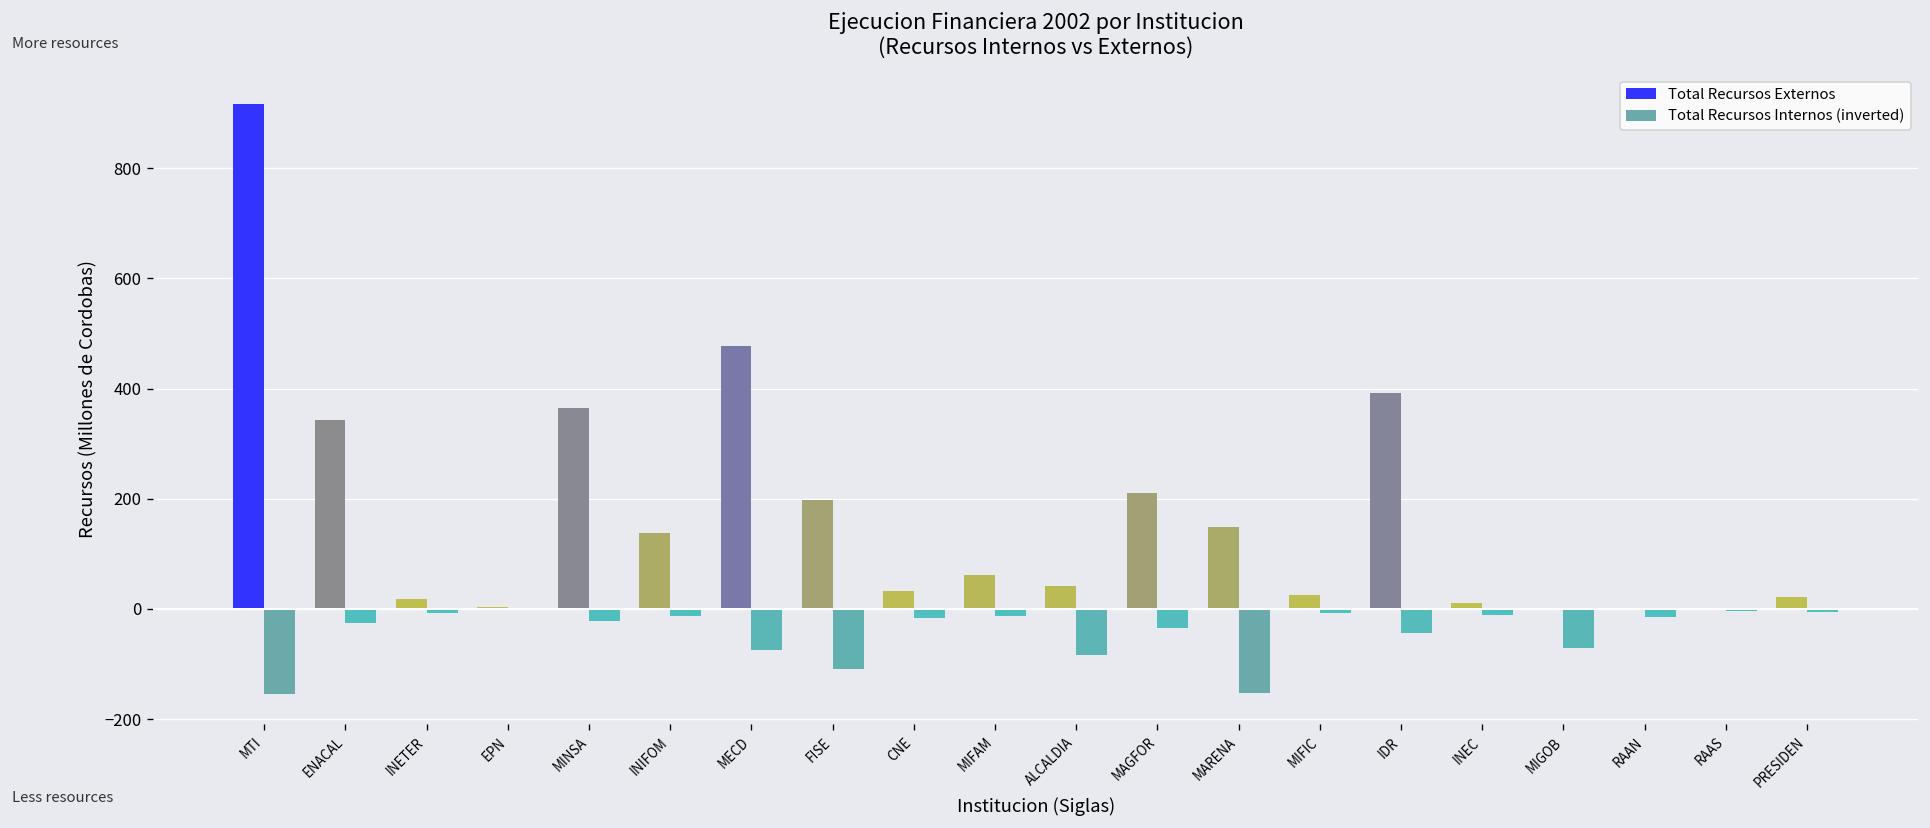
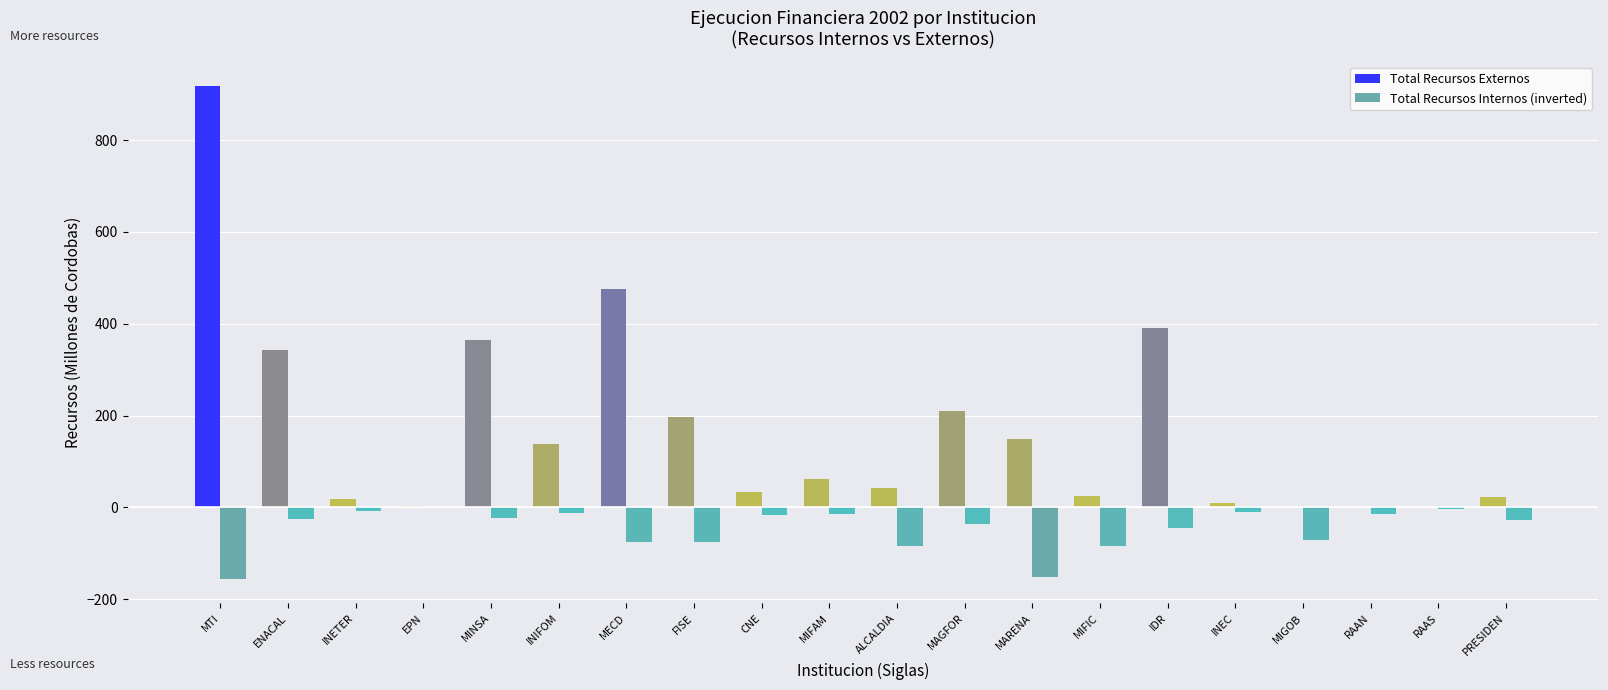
Total Recursos Internos (inverted), FISE: -110 -> -80
Total Recursos Internos (inverted), MIFIC: -10 -> -80
Total Recursos Internos (inverted), PRESIDEN: -10 -> -30
